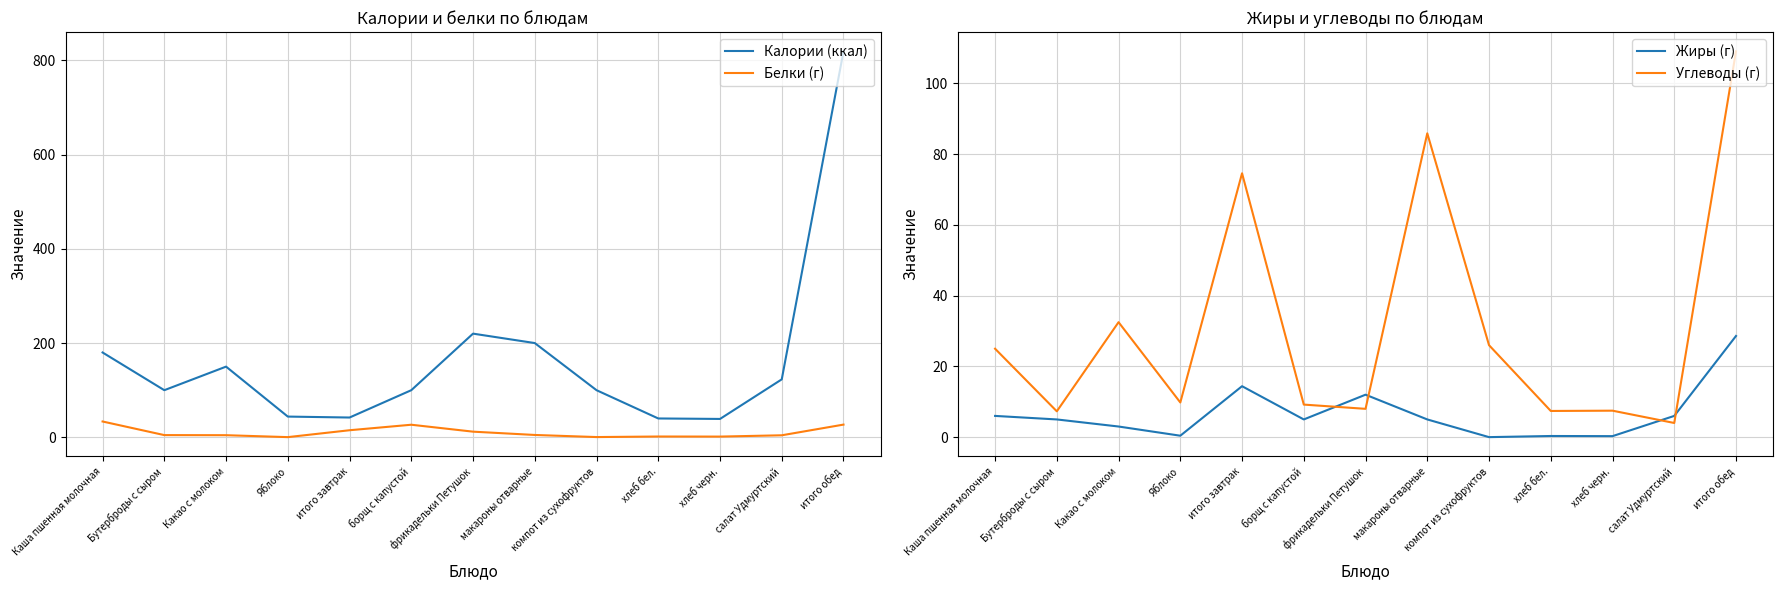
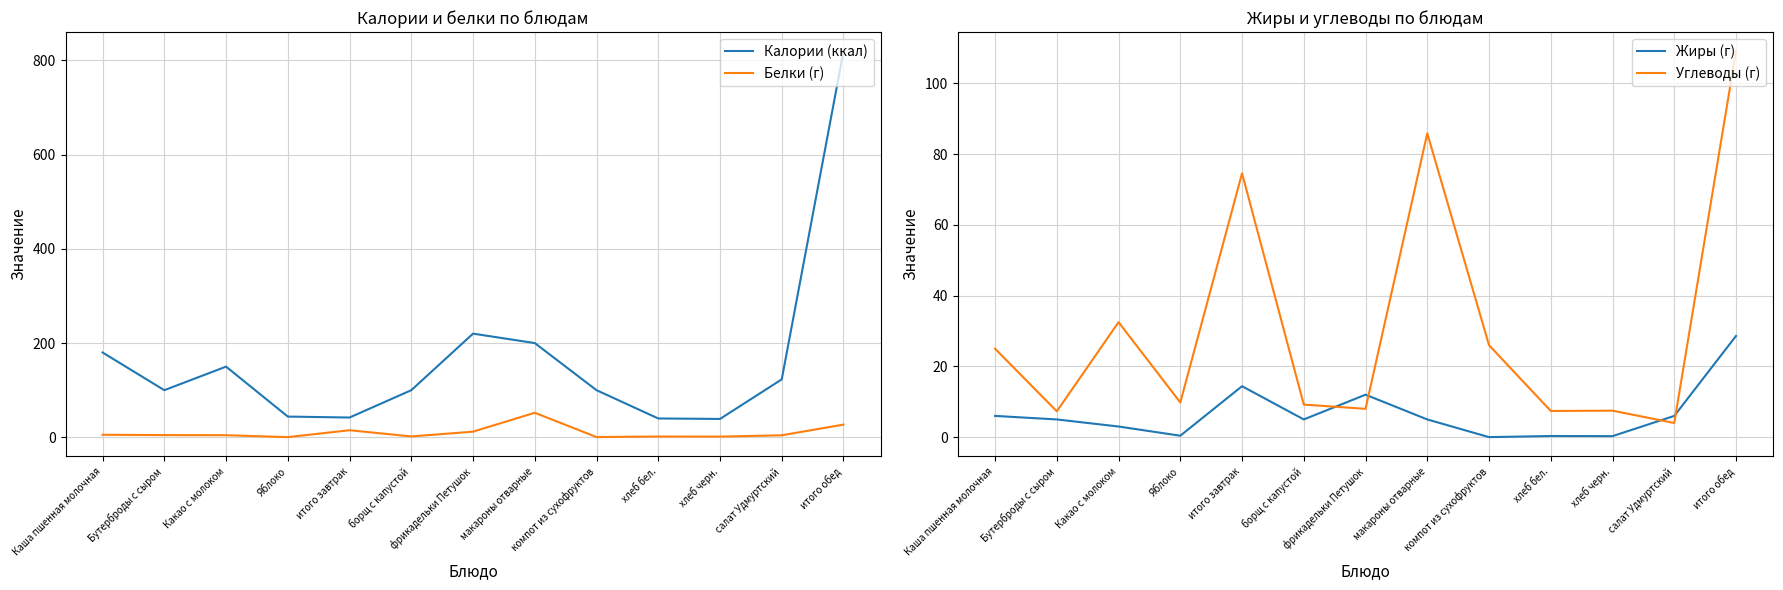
Калории и белки по блюдам, Белки (г), Каша пшенная молочная: 30 -> 10
Калории и белки по блюдам, Белки (г), борщ с капустой: 30 -> 0
Калории и белки по блюдам, Белки (г), макароны отварные: 10 -> 50
